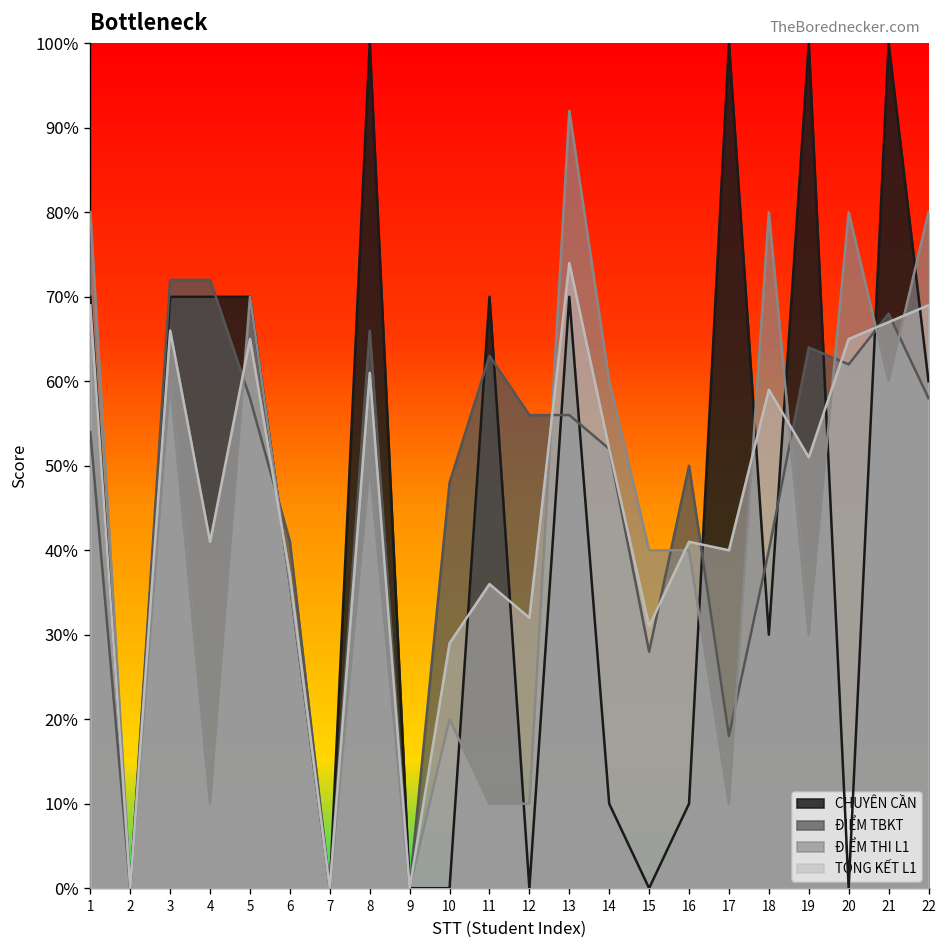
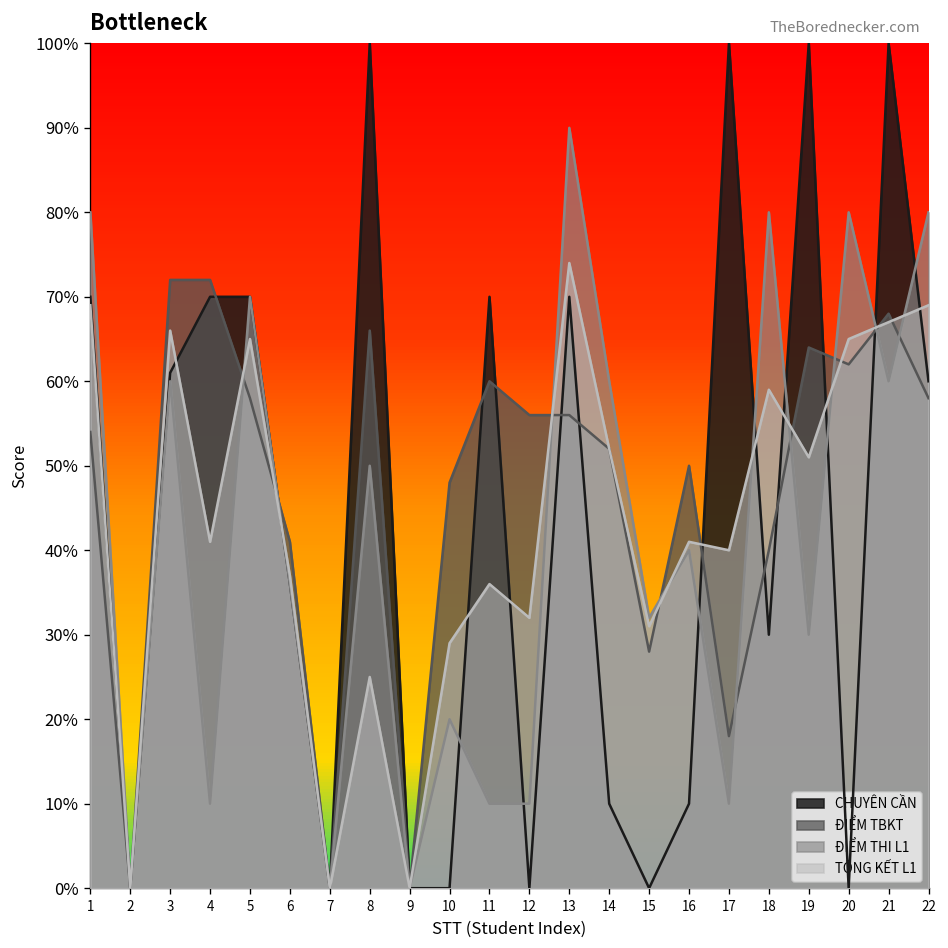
CHUYÊN CẦN, 3: 70% -> 61%
TỔNG KẾT L1, 8: 61% -> 25%
ĐIỂM TBKT, 11: 63% -> 60%
ĐIỂM THI L1, 13: 92% -> 90%
ĐIỂM THI L1, 15: 40% -> 32%
